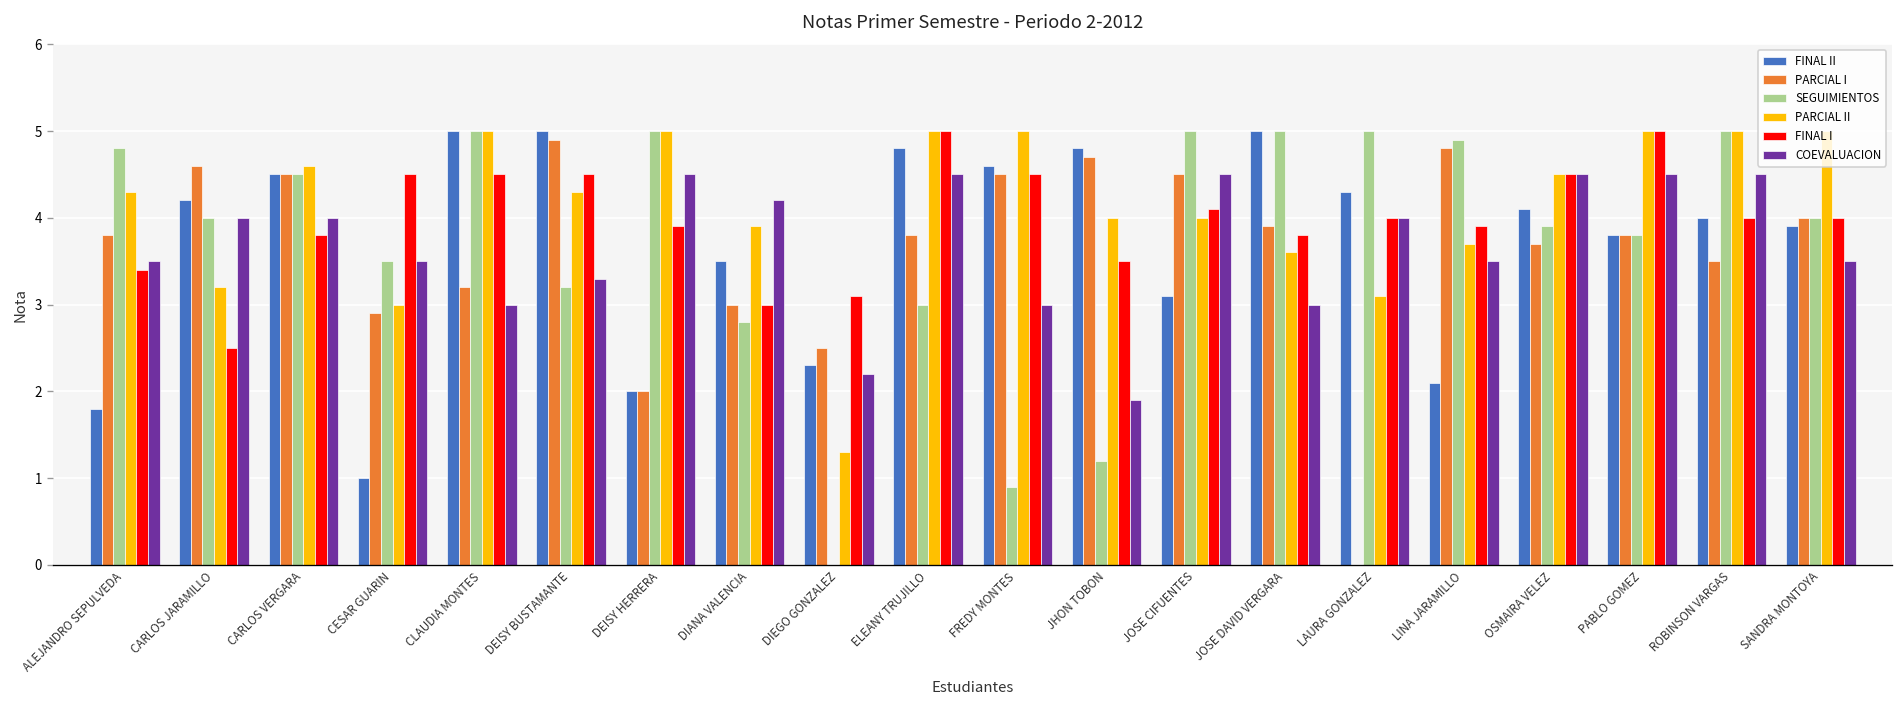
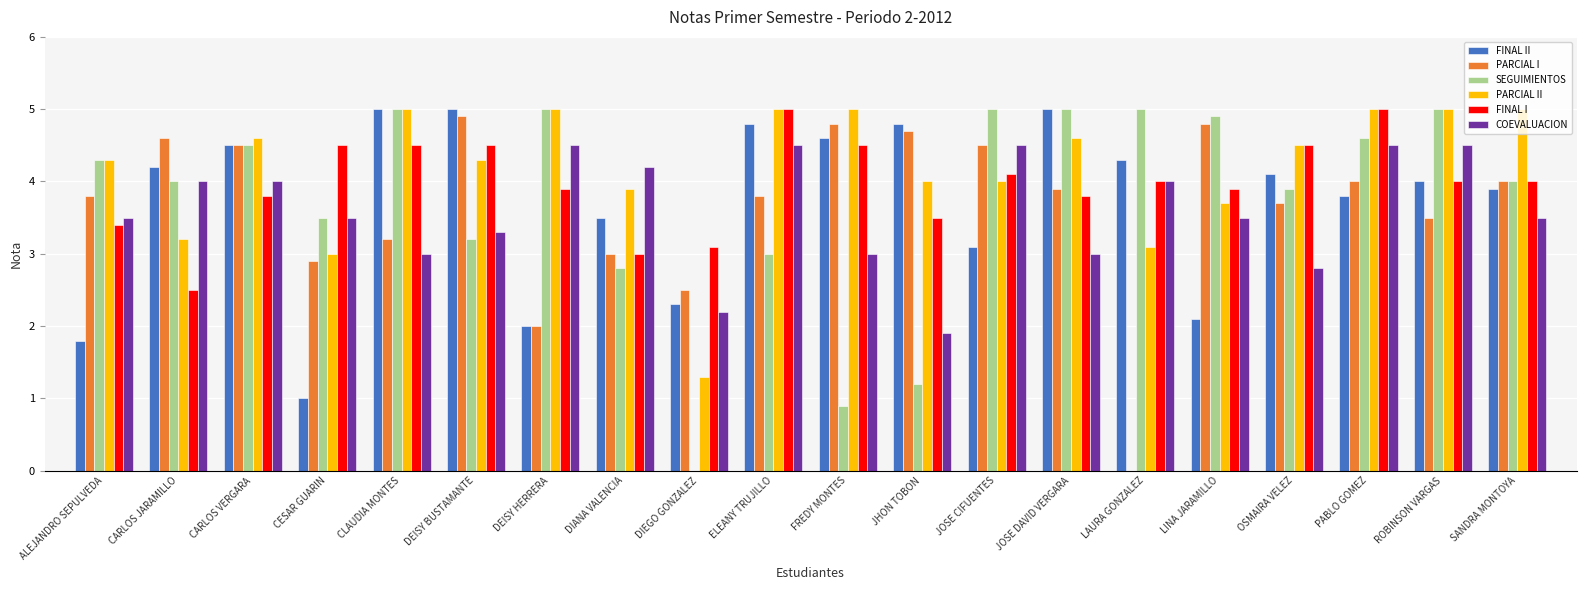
SEGUIMIENTOS, ALEJANDRO SEPULVEDA: 4.8 -> 4.3
PARCIAL I, FREDY MONTES: 4.5 -> 4.8
PARCIAL II, JOSE DAVID VERGARA: 3.6 -> 4.6
COEVALUACION, OSMAIRA VELEZ: 4.5 -> 2.8
PARCIAL I, PABLO GOMEZ: 3.8 -> 4.0
SEGUIMIENTOS, PABLO GOMEZ: 3.8 -> 4.6
